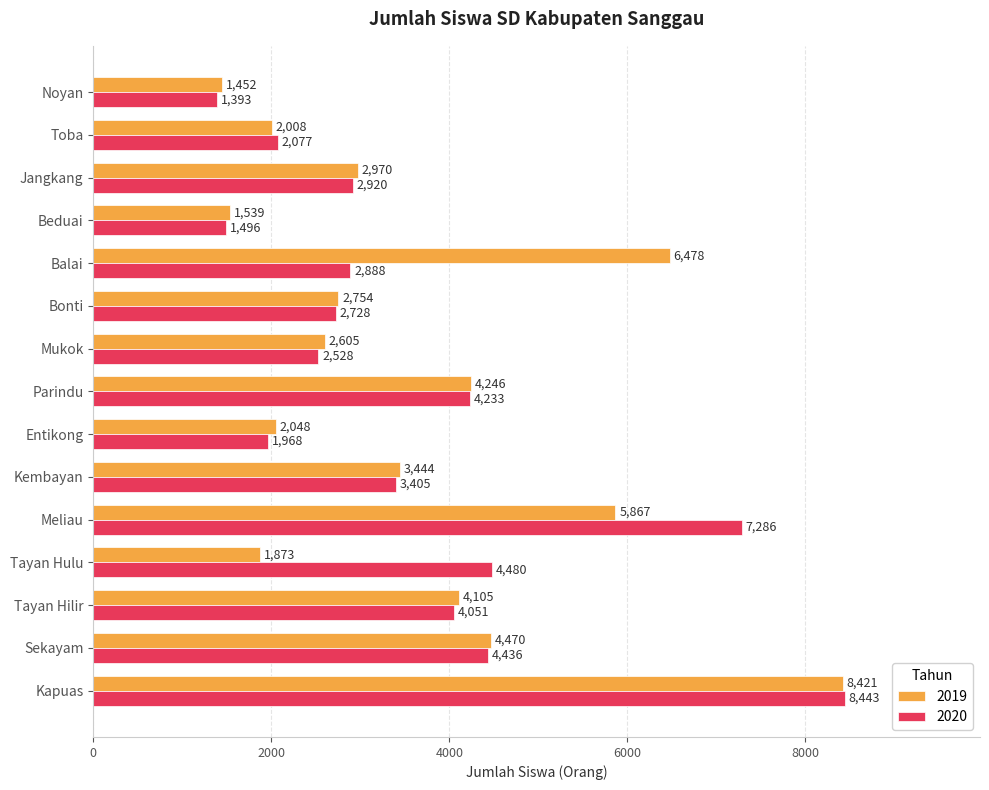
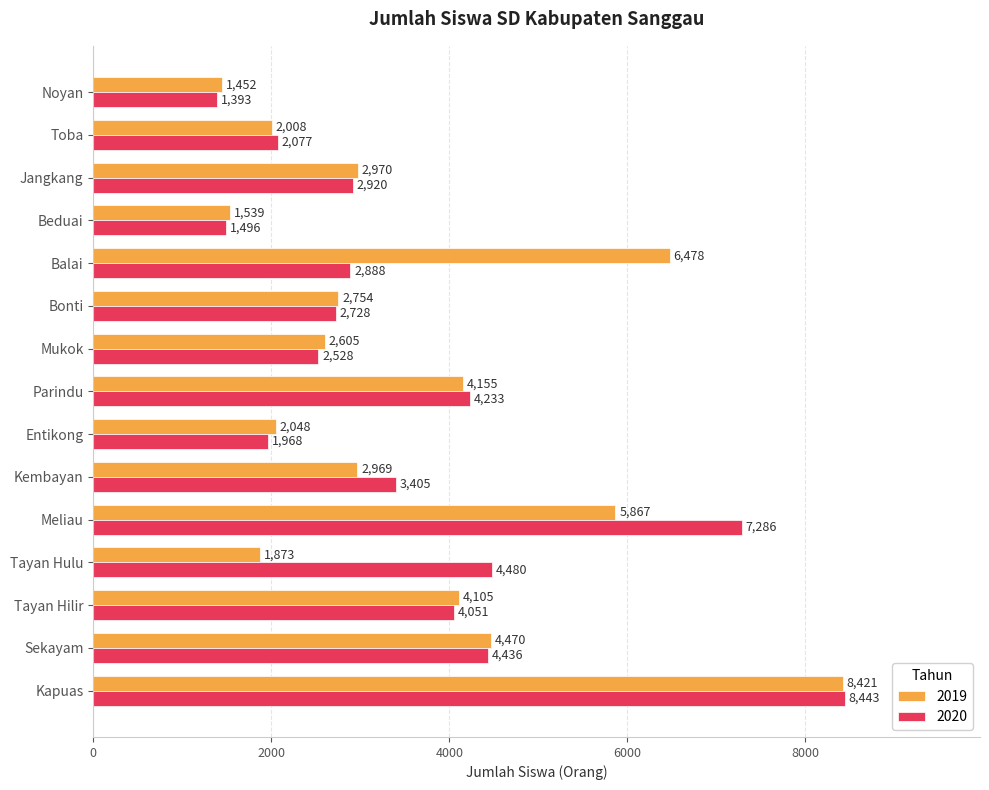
2019, Parindu: 4,246 -> 4,155
2019, Kembayan: 3,444 -> 2,969
